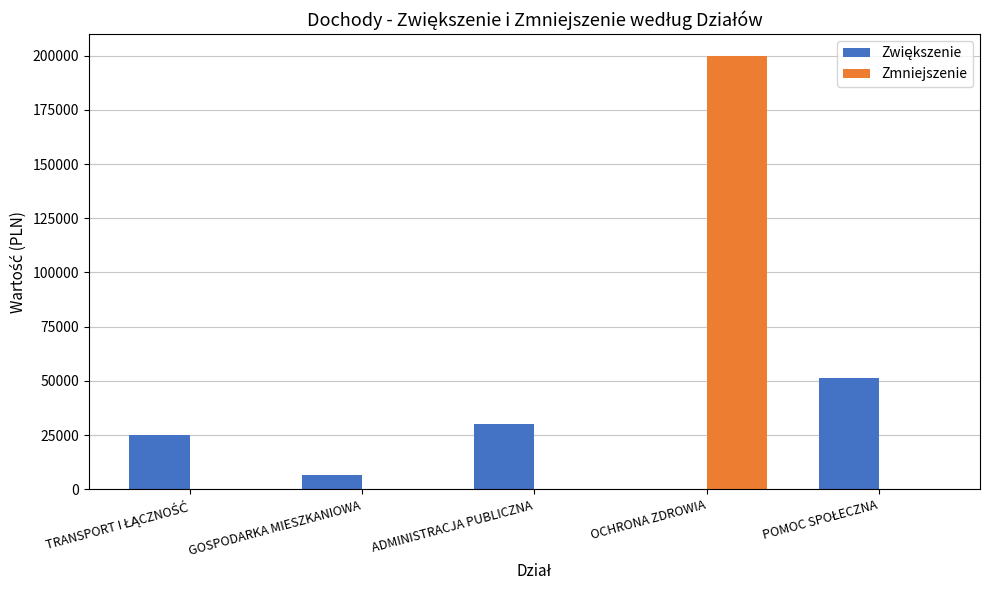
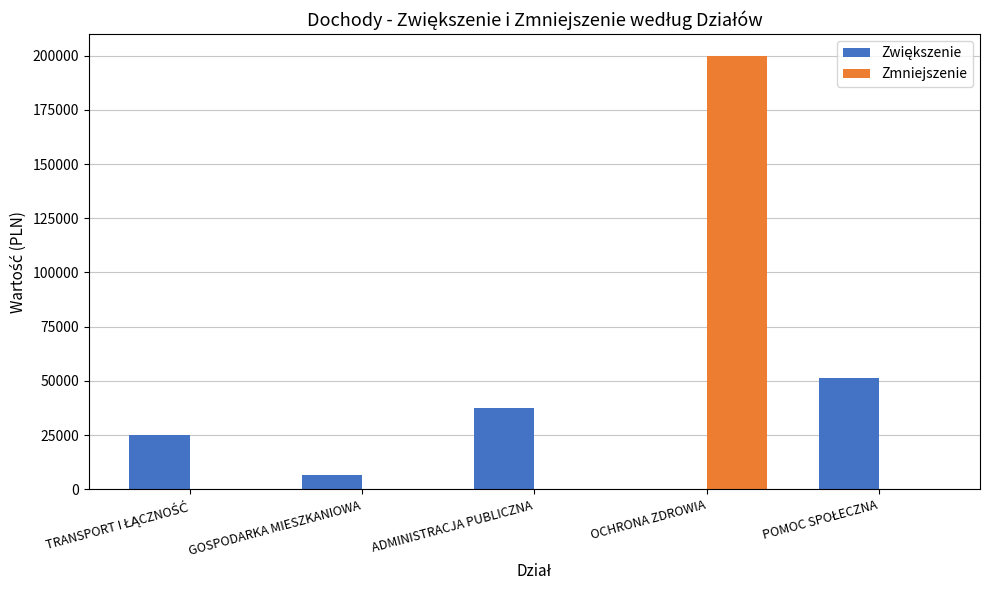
Zwiększenie, ADMINISTRACJA PUBLICZNA: 30000 -> 38000
